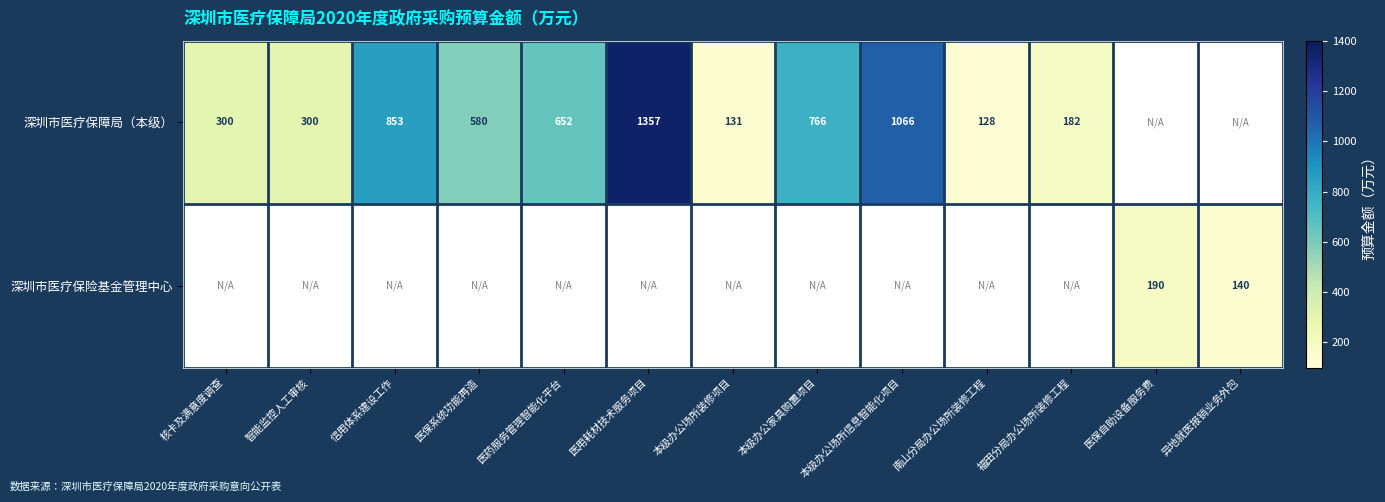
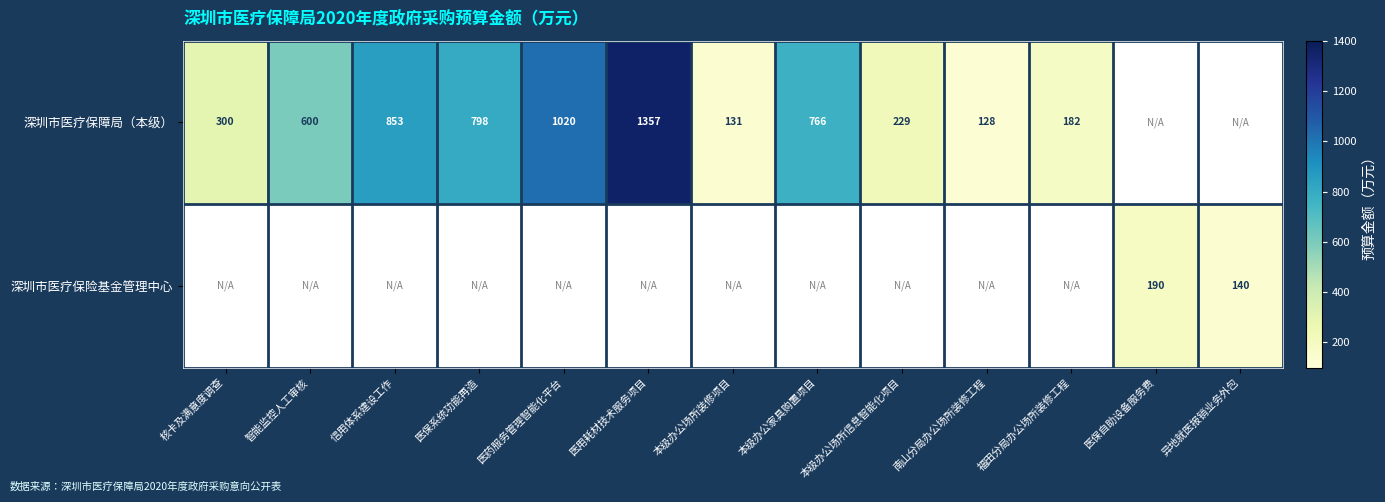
深圳市医疗保障局（本级）, 智能监控人工审核: 300 -> 600
深圳市医疗保障局（本级）, 医保系统功能再造: 580 -> 798
深圳市医疗保障局（本级）, 医药服务管理智能化平台: 652 -> 1020
深圳市医疗保障局（本级）, 本级办公场所信息智能化项目: 1066 -> 229
